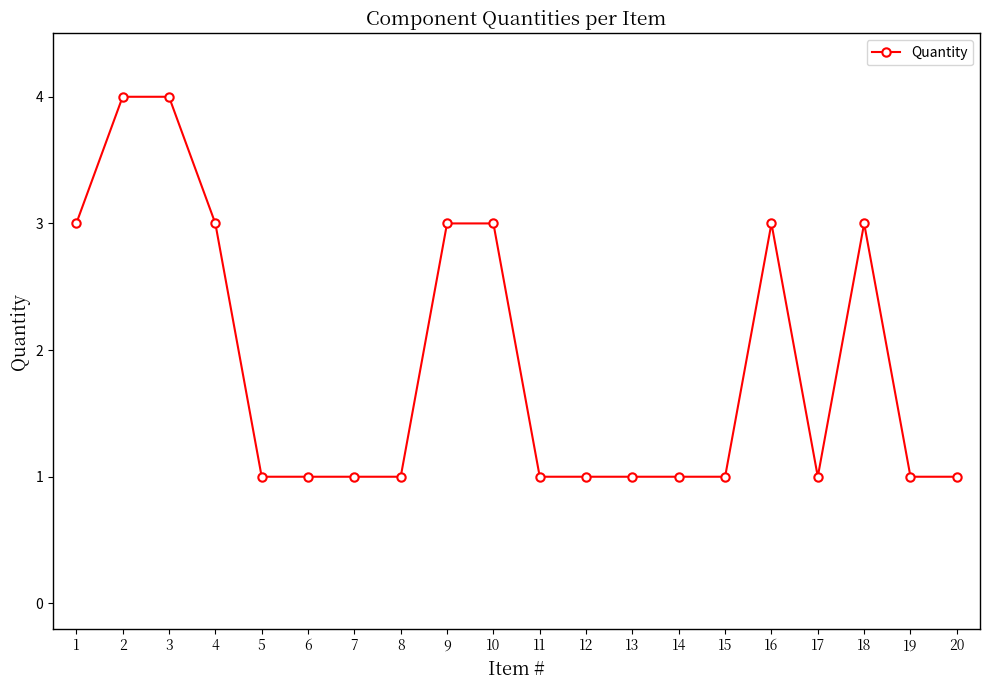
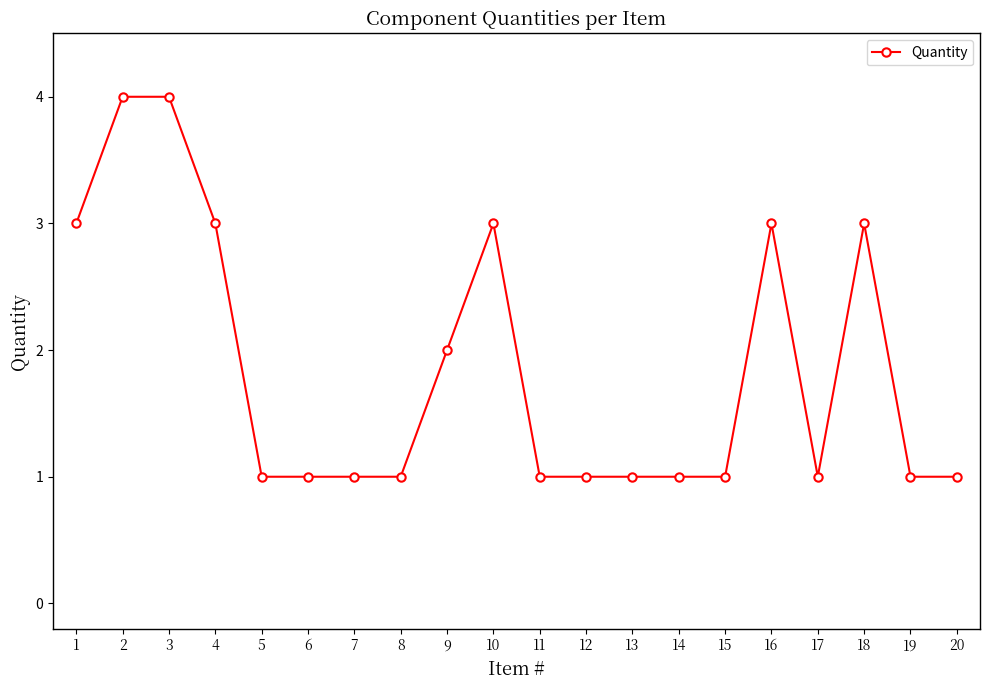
9: 3 -> 2
